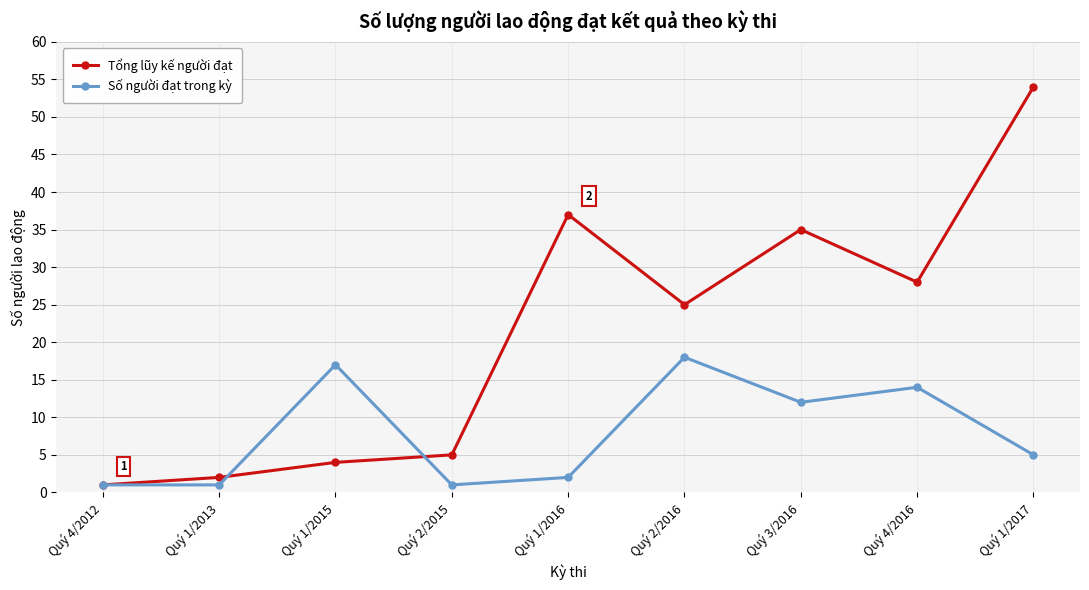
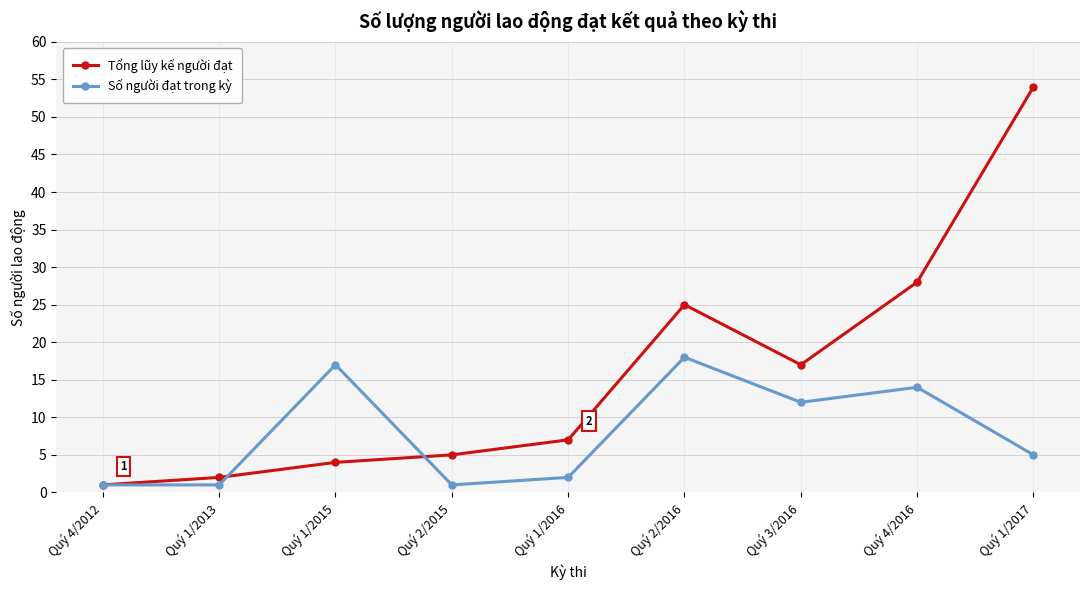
Tổng lũy kế người đạt, Quý 1/2016: 37 -> 7
Tổng lũy kế người đạt, Quý 3/2016: 35 -> 17
